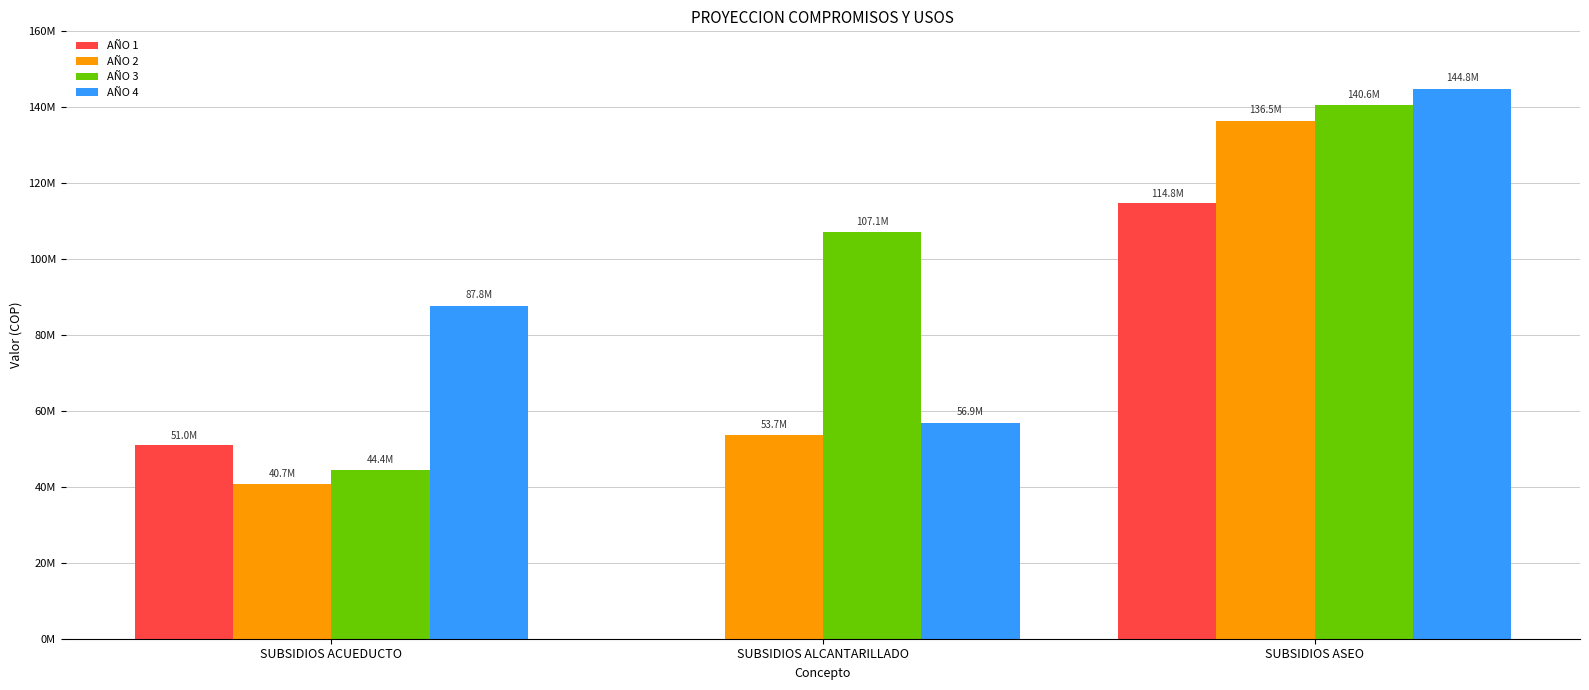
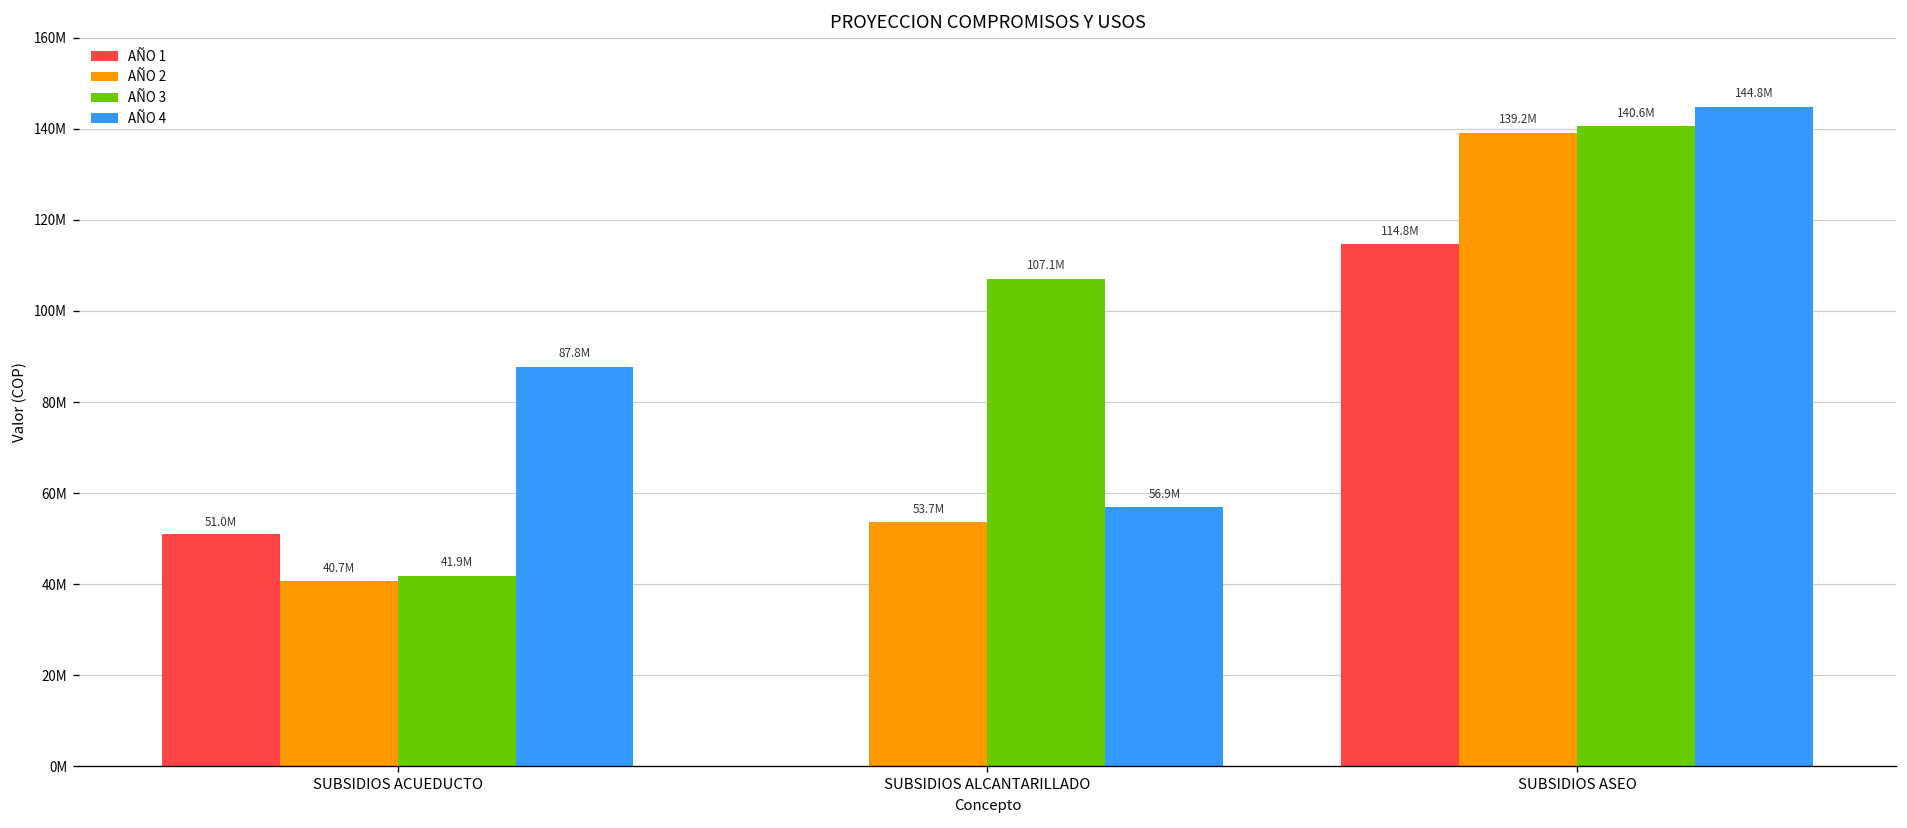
AÑO 3, SUBSIDIOS ACUEDUCTO: 44.4M -> 41.9M
AÑO 2, SUBSIDIOS ASEO: 136.5M -> 139.2M
